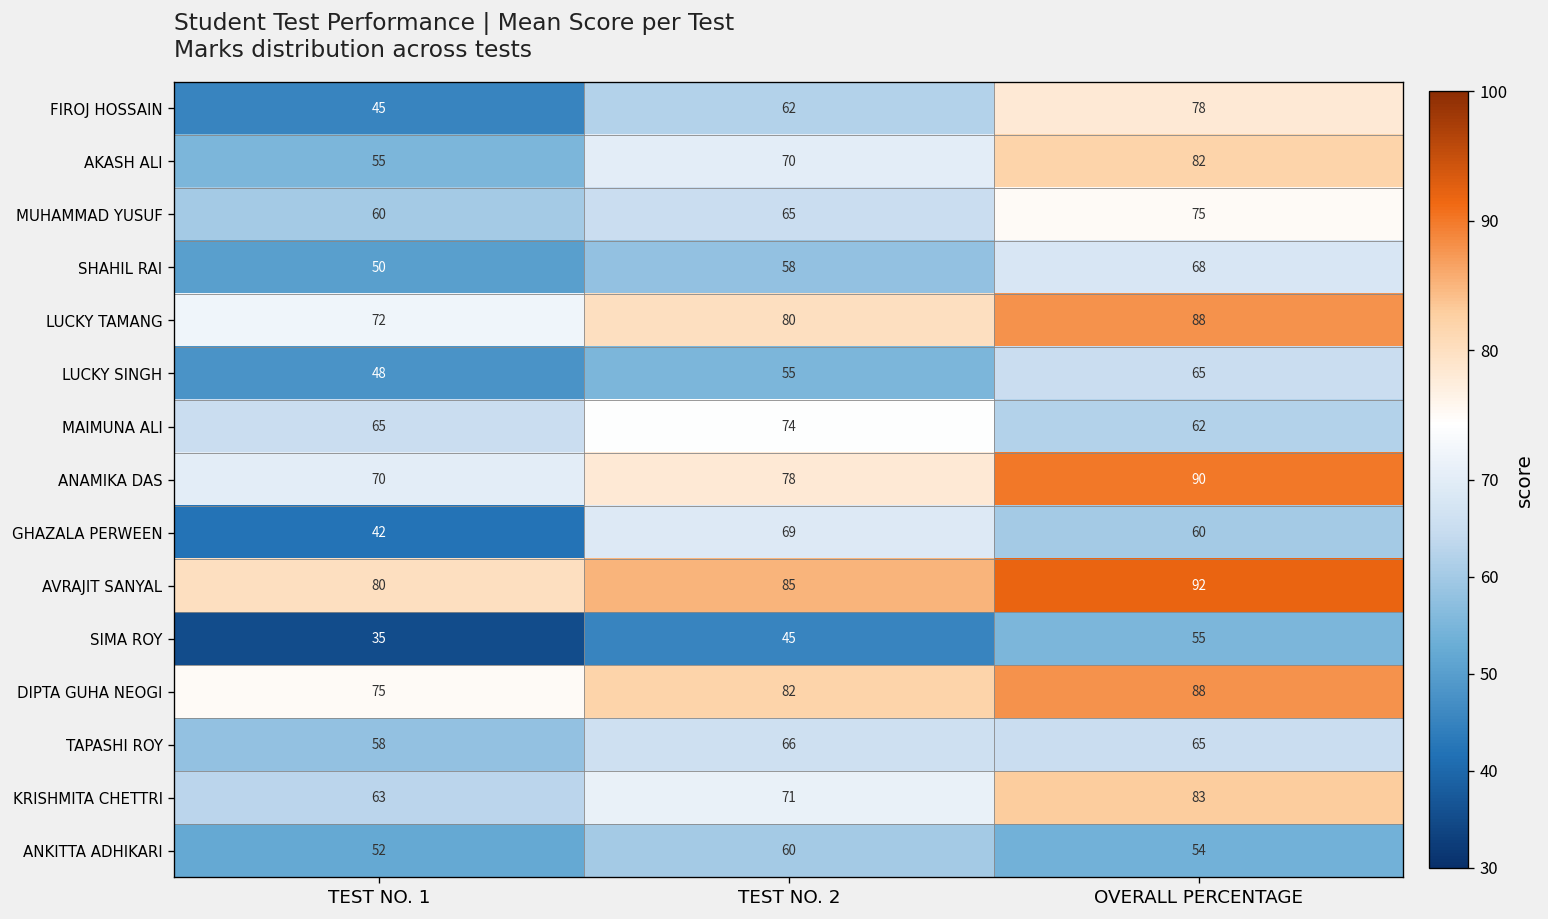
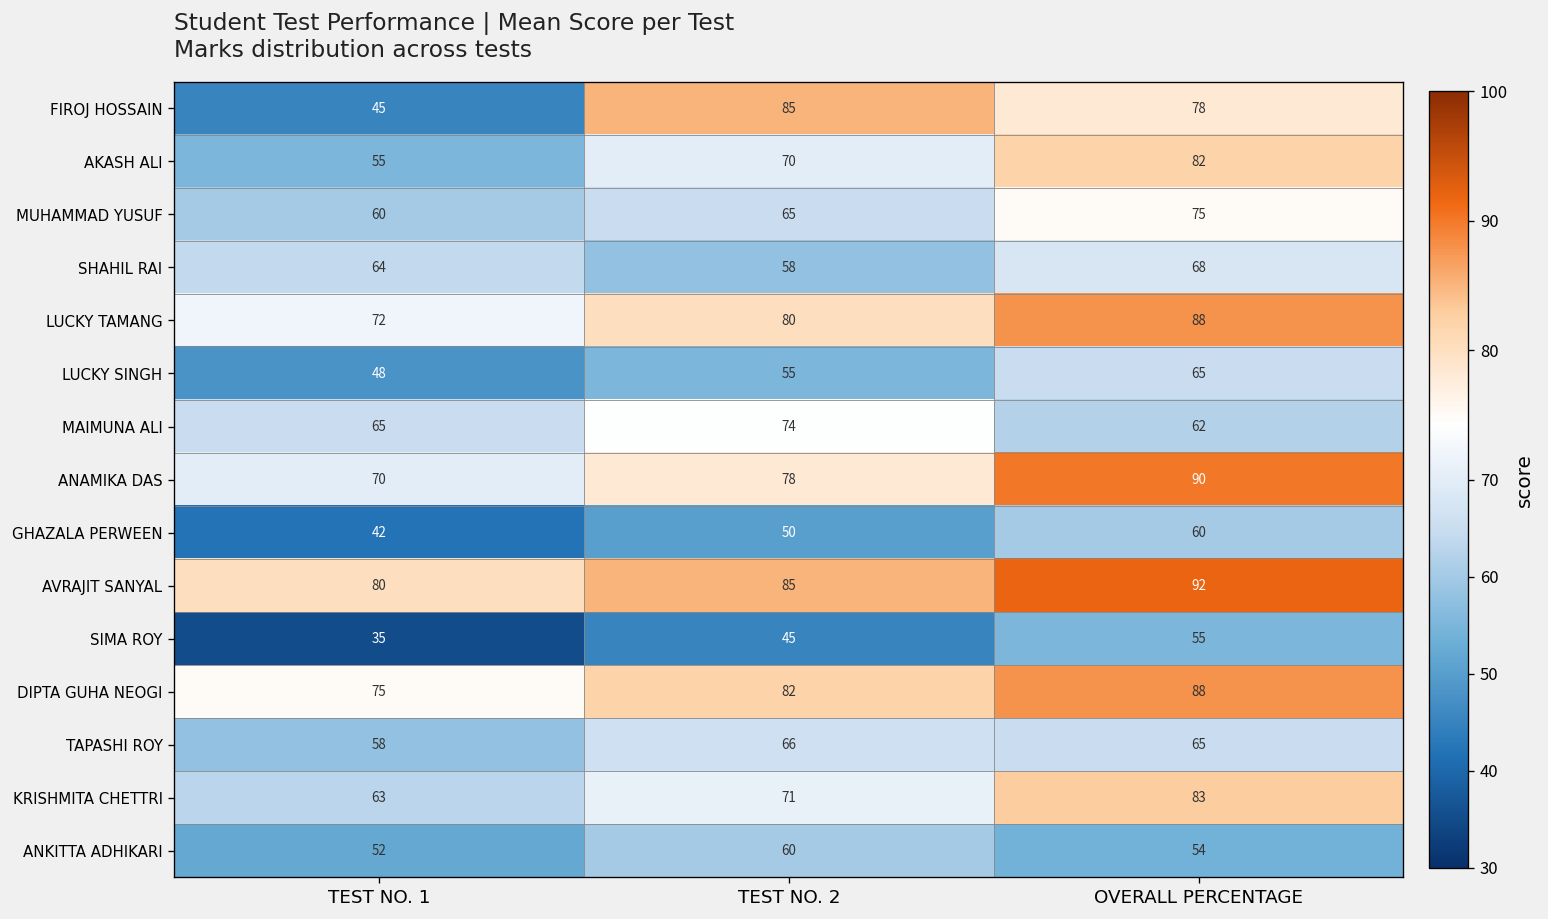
FIROJ HOSSAIN, TEST NO. 2: 62 -> 85
SHAHIL RAI, TEST NO. 1: 50 -> 64
GHAZALA PERWEEN, TEST NO. 2: 69 -> 50
